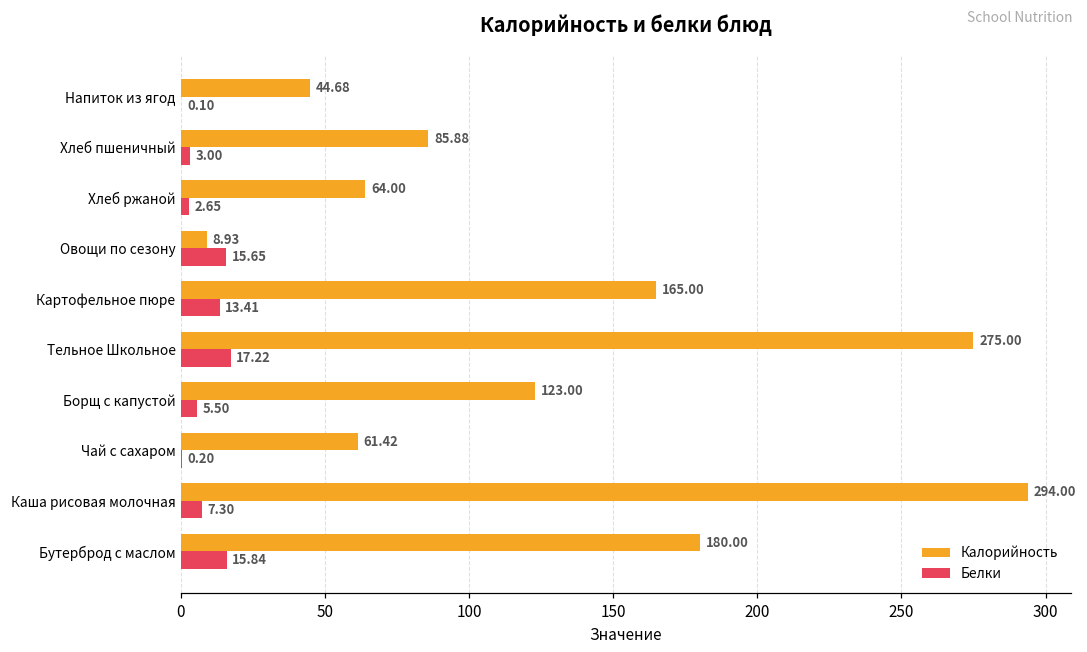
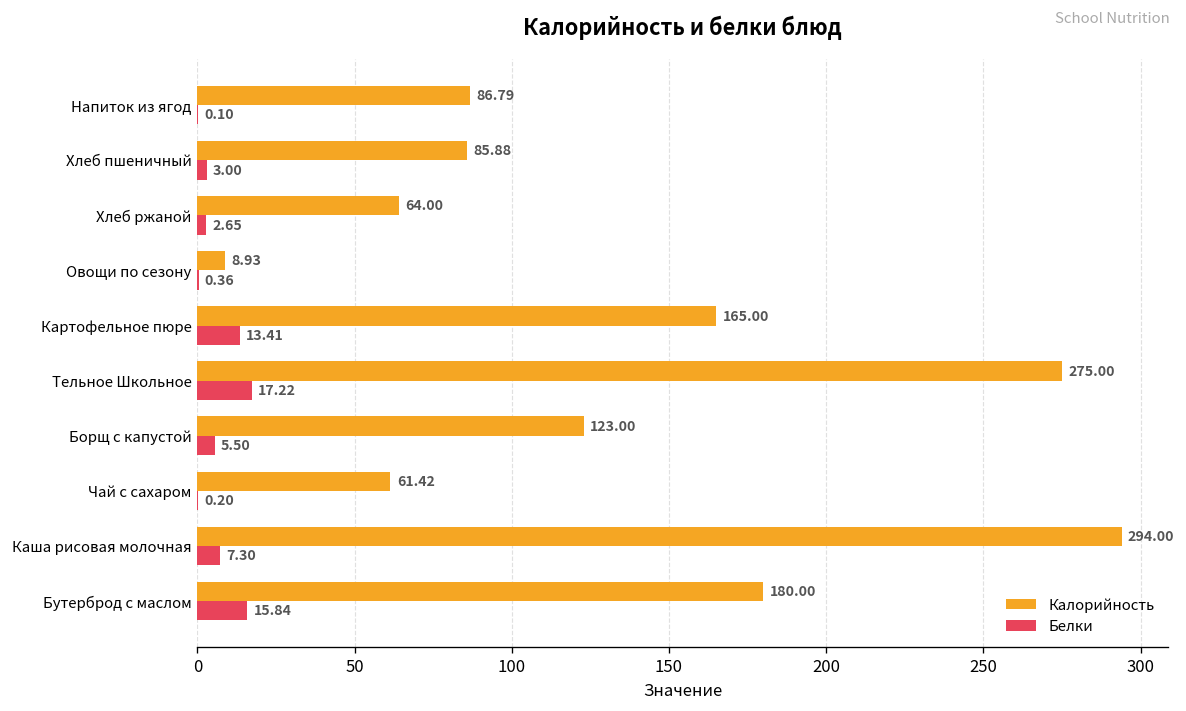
Калорийность, Напиток из ягод: 44.68 -> 86.79
Белки, Овощи по сезону: 15.65 -> 0.36
